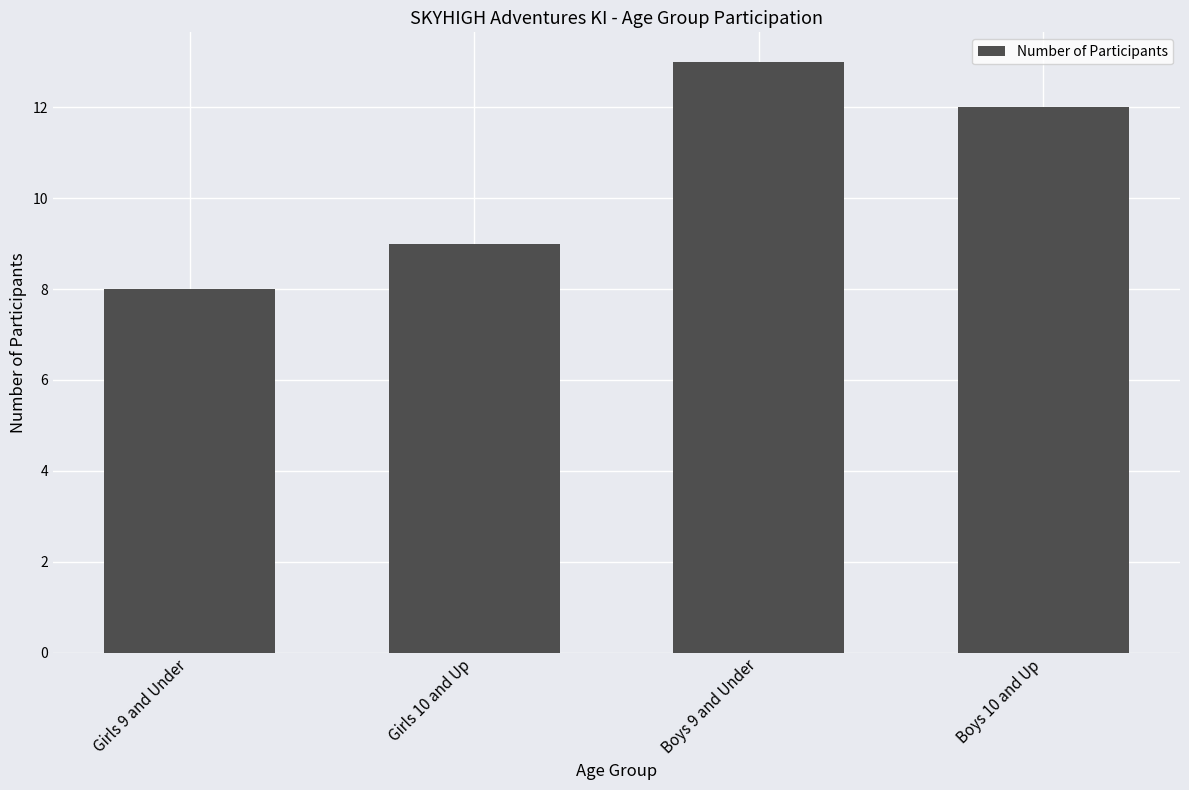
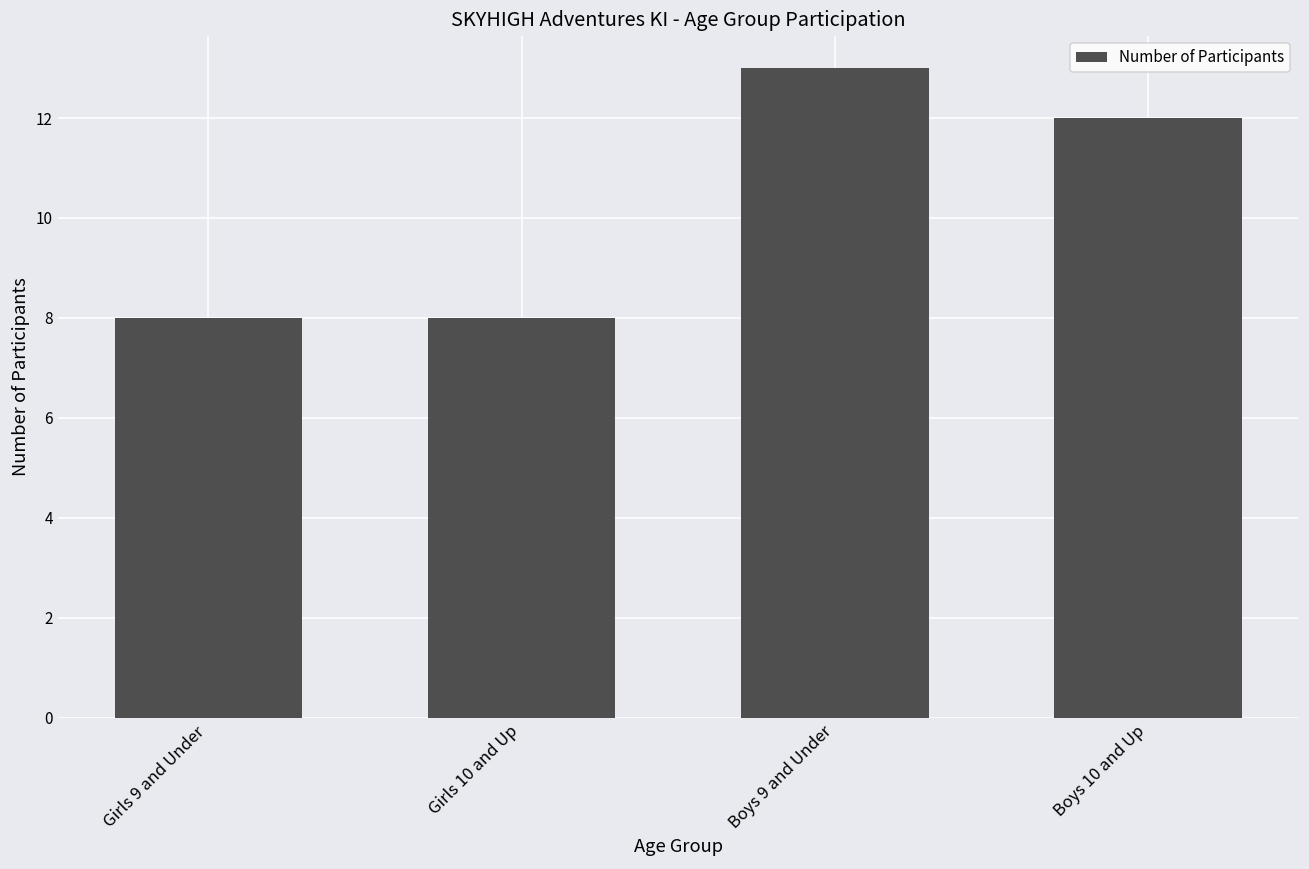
Girls 10 and Up: 9 -> 8
